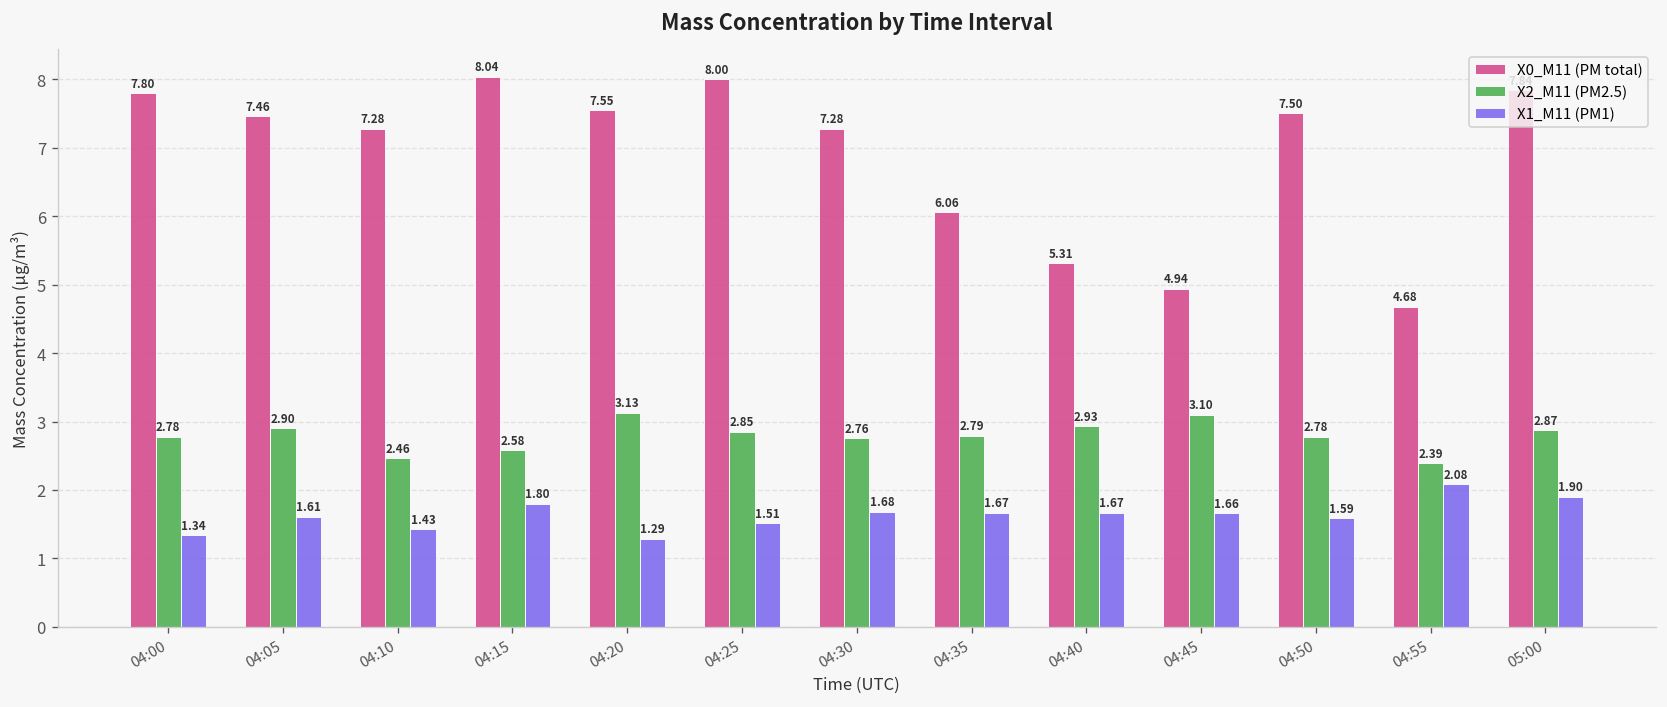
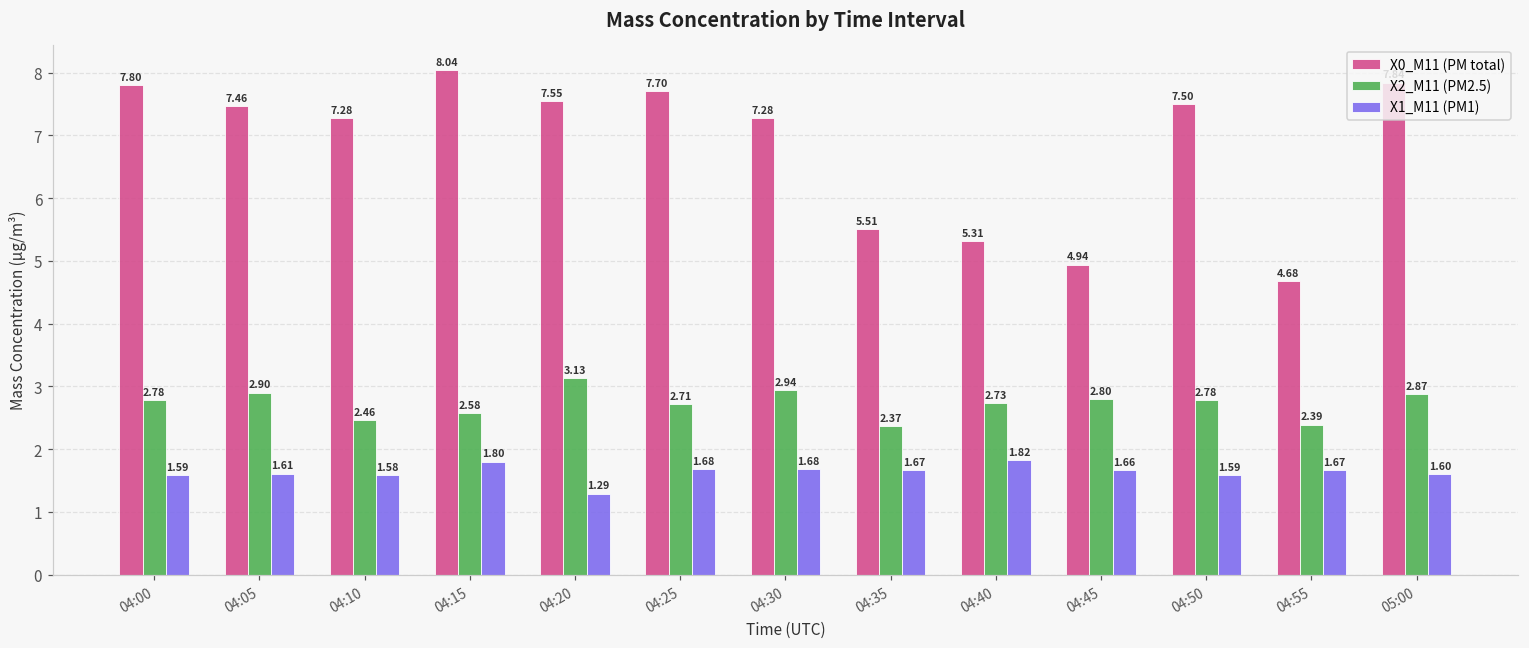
X1_M11 (PM1), 04:00: 1.34 -> 1.59
X1_M11 (PM1), 04:10: 1.43 -> 1.58
X0_M11 (PM total), 04:25: 8.00 -> 7.70
X2_M11 (PM2.5), 04:25: 2.85 -> 2.71
X1_M11 (PM1), 04:25: 1.51 -> 1.68
X2_M11 (PM2.5), 04:30: 2.76 -> 2.94
X0_M11 (PM total), 04:35: 6.06 -> 5.51
X2_M11 (PM2.5), 04:35: 2.79 -> 2.37
X2_M11 (PM2.5), 04:40: 2.93 -> 2.73
X1_M11 (PM1), 04:40: 1.67 -> 1.82
X2_M11 (PM2.5), 04:45: 3.10 -> 2.80
X1_M11 (PM1), 04:55: 2.08 -> 1.67
X1_M11 (PM1), 05:00: 1.90 -> 1.60
